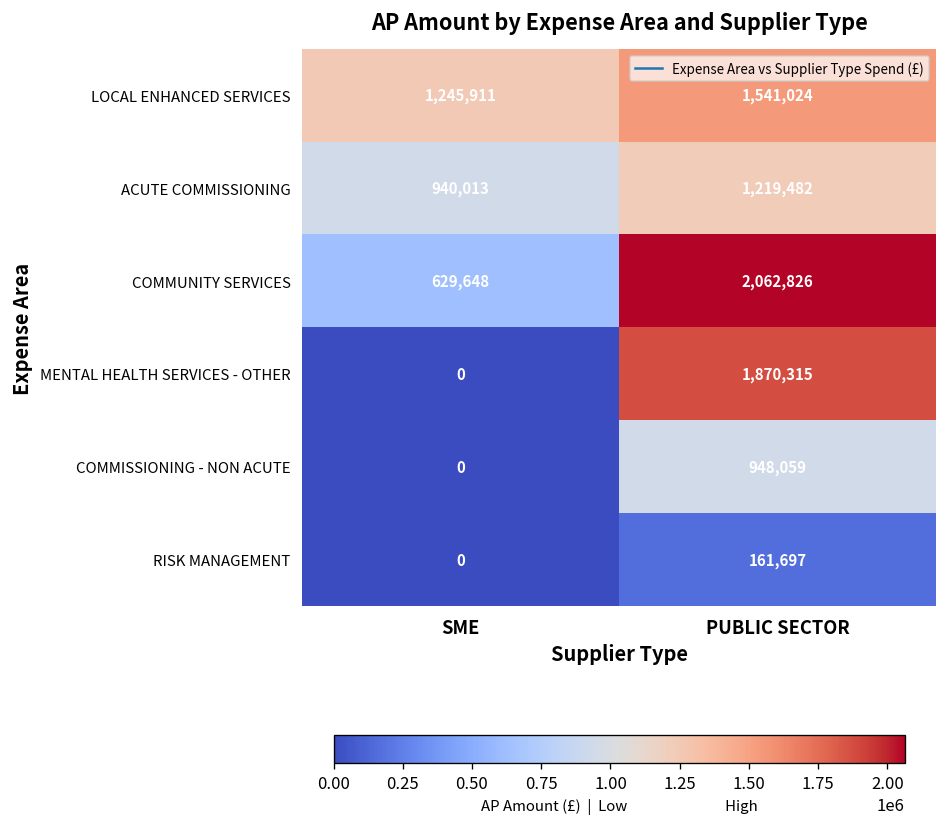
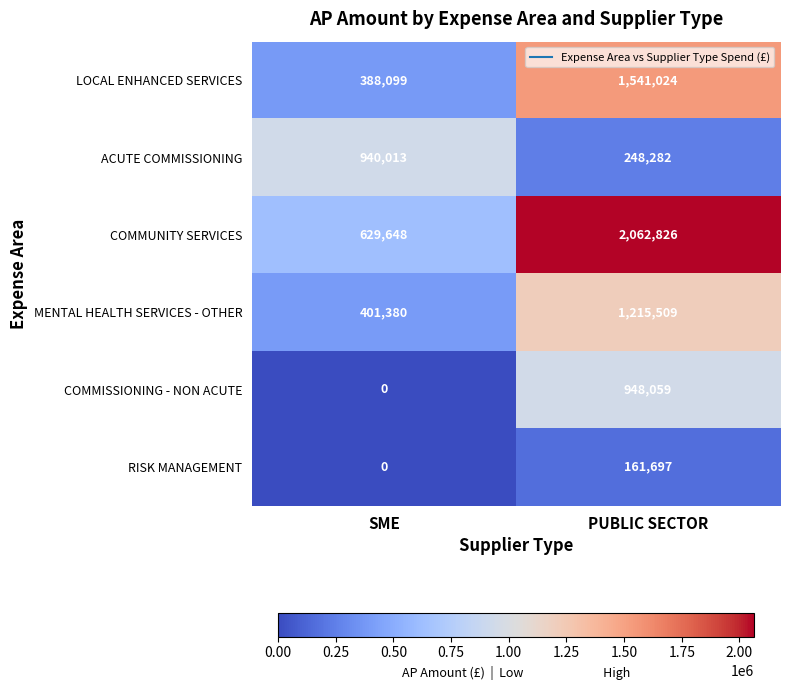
LOCAL ENHANCED SERVICES, SME: 1,245,911 -> 388,099
ACUTE COMMISSIONING, PUBLIC SECTOR: 1,219,482 -> 248,282
MENTAL HEALTH SERVICES - OTHER, SME: 0 -> 401,380
MENTAL HEALTH SERVICES - OTHER, PUBLIC SECTOR: 1,870,315 -> 1,215,509
